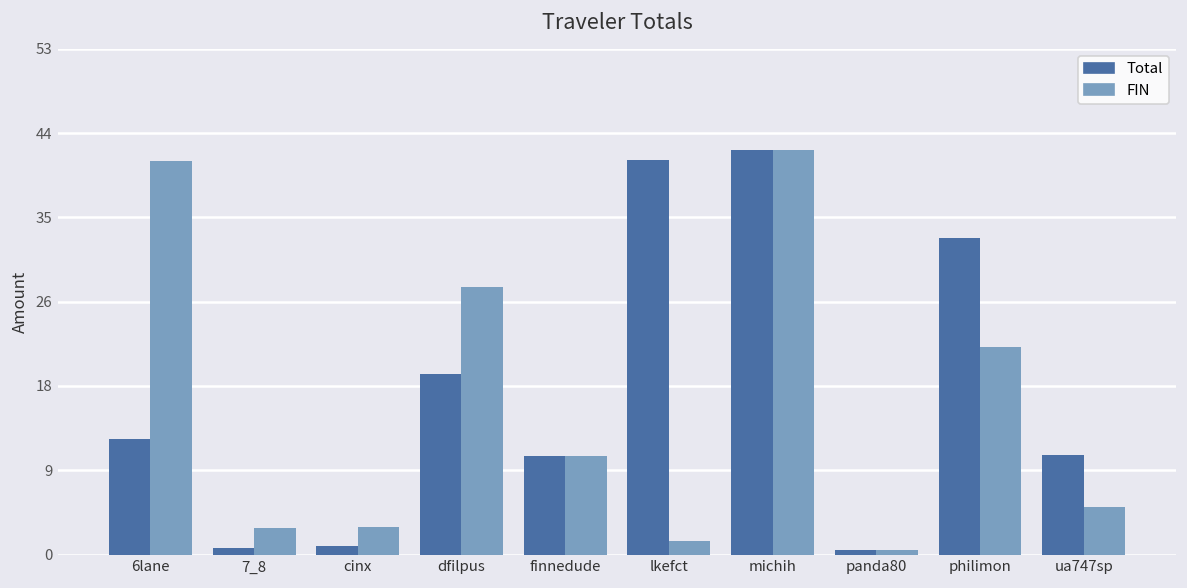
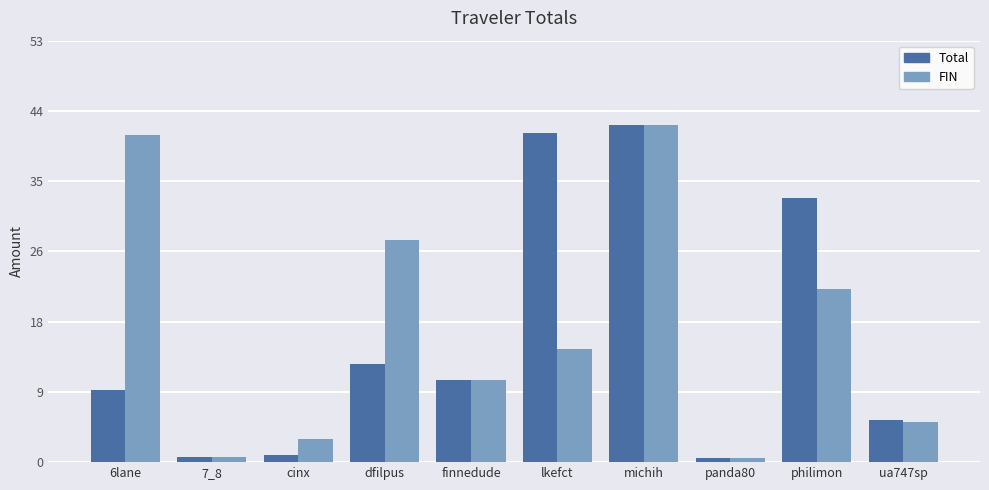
Total, 6lane: 12 -> 9
FIN, 7_8: 3 -> 1
Total, dfilpus: 19 -> 12
FIN, lkefct: 1 -> 14
Total, ua747sp: 10 -> 5
